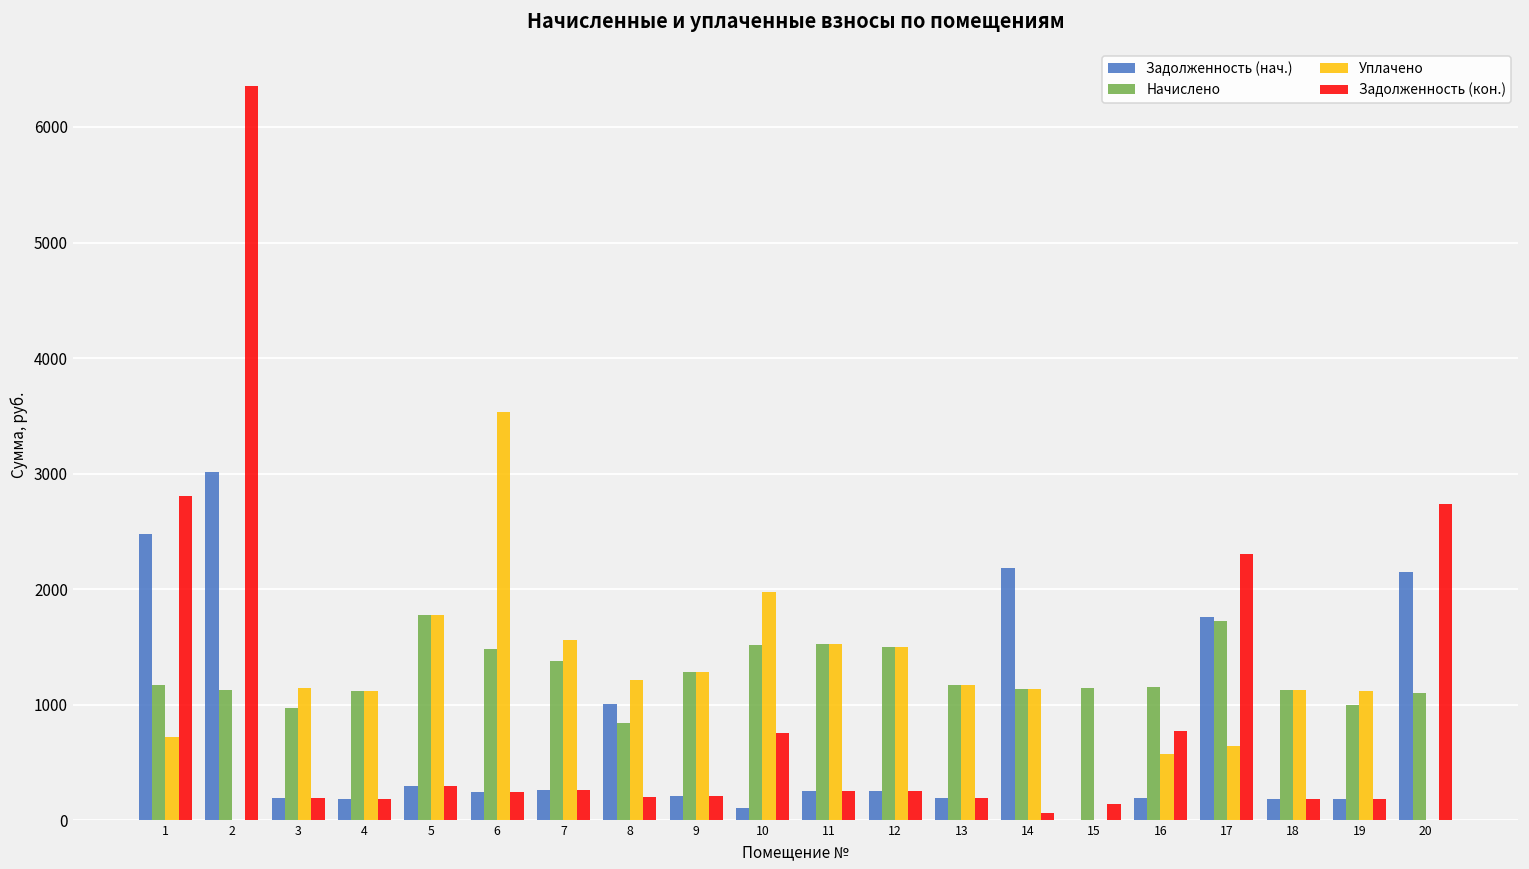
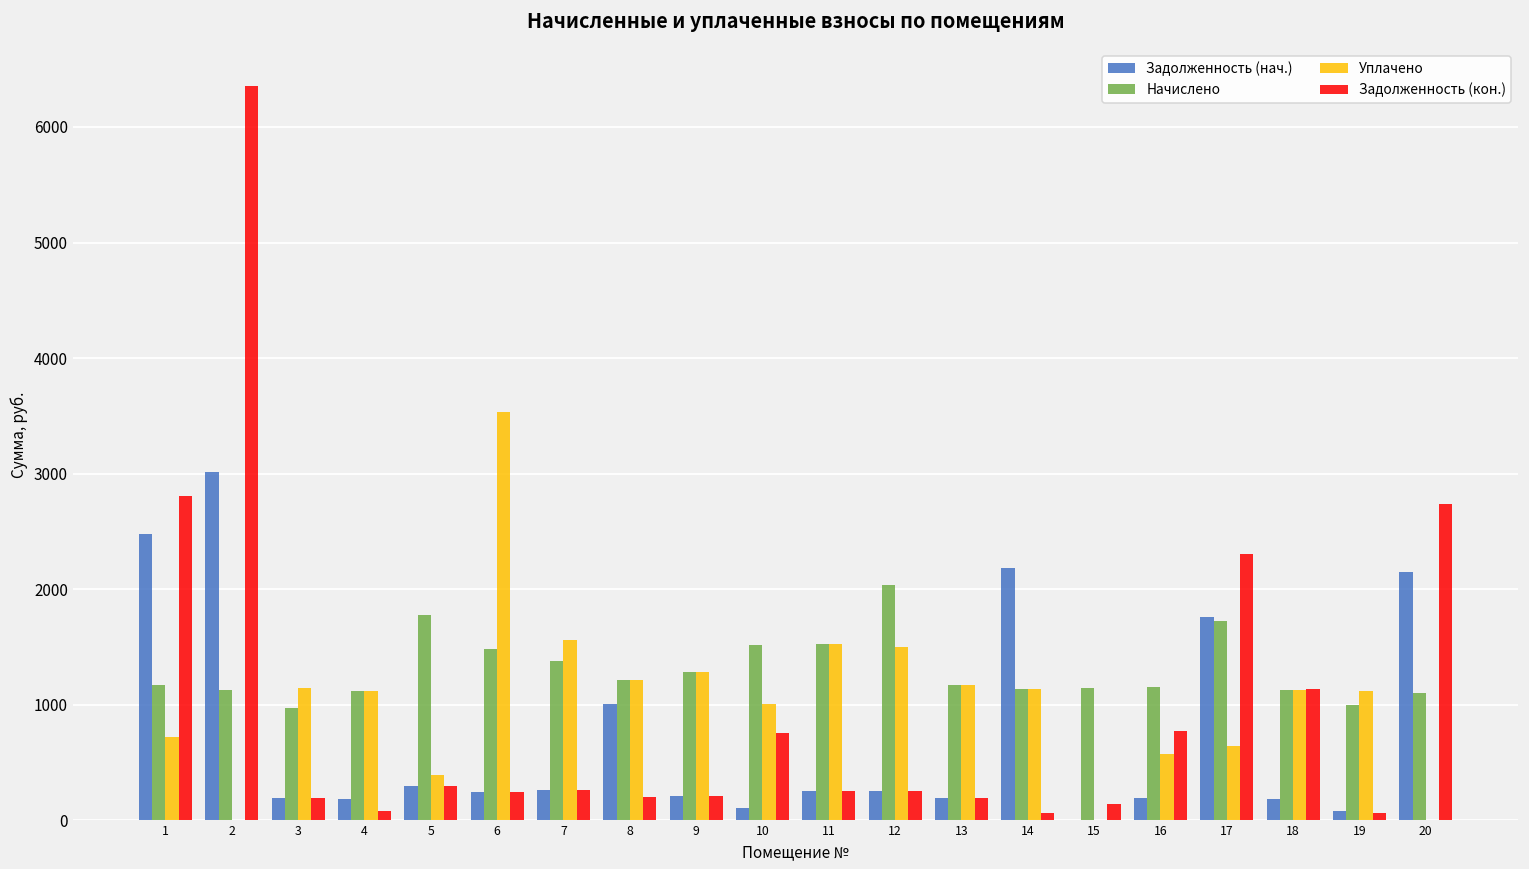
Задолженность (кон.), 4: 190 -> 80
Уплачено, 5: 1780 -> 390
Начислено, 8: 840 -> 1210
Уплачено, 10: 1970 -> 1010
Начислено, 12: 1490 -> 2030
Задолженность (кон.), 18: 190 -> 1130
Задолженность (нач.), 19: 190 -> 80
Задолженность (кон.), 19: 190 -> 60
